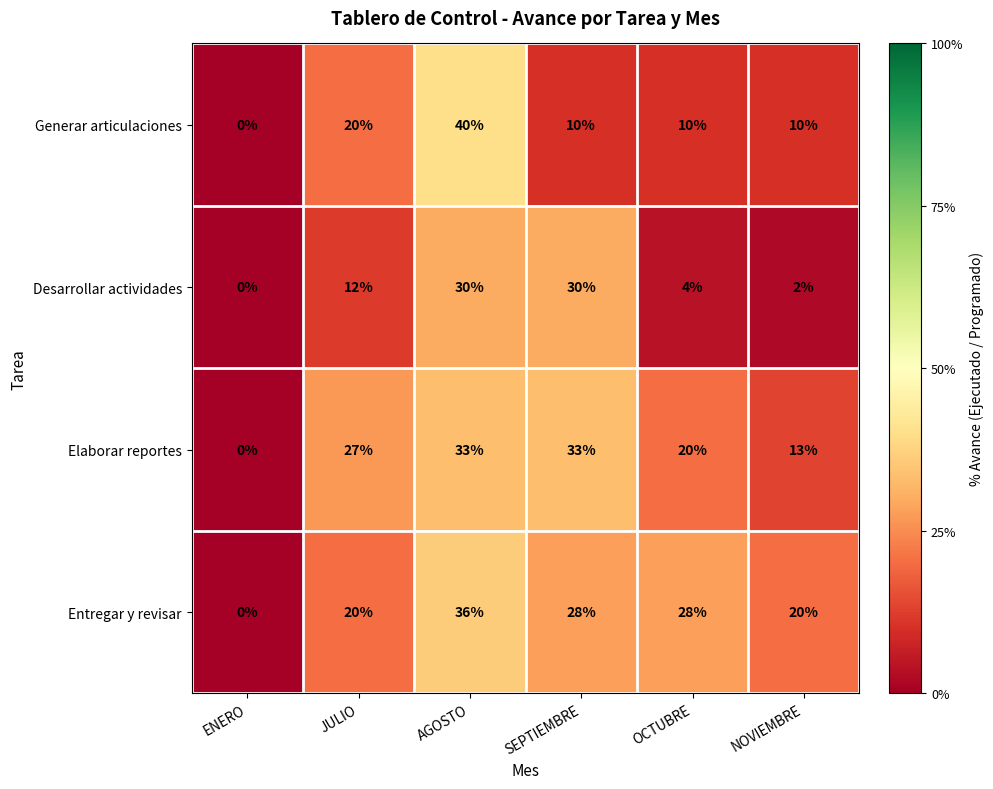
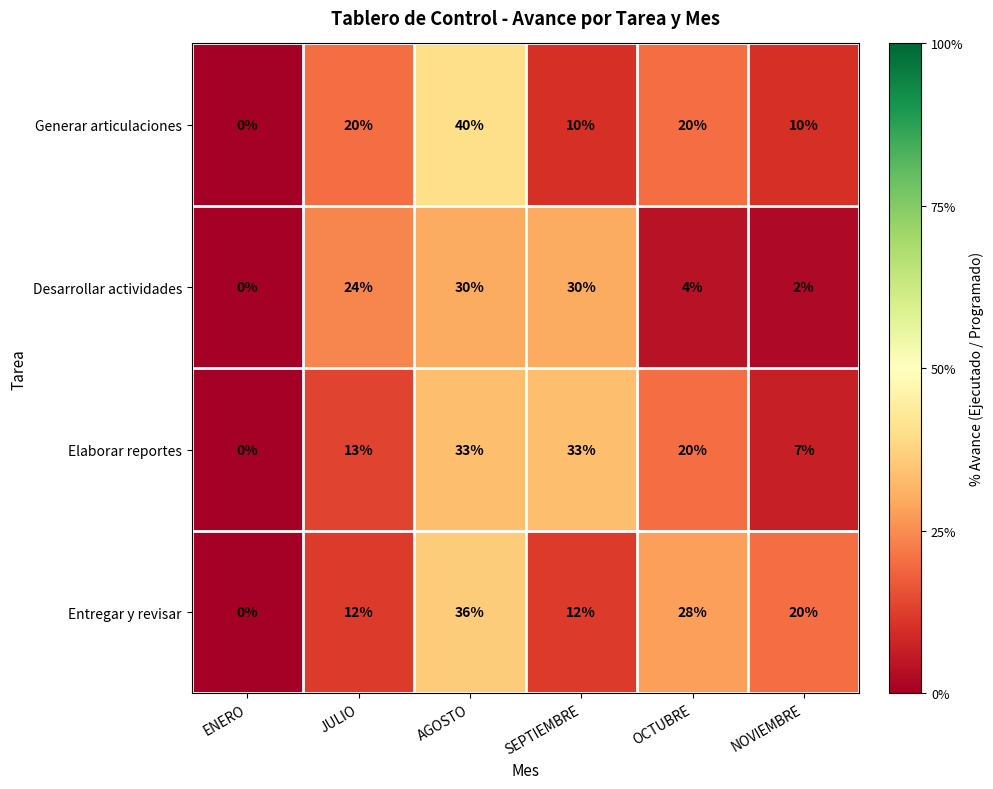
Generar articulaciones, OCTUBRE: 10% -> 20%
Desarrollar actividades, JULIO: 12% -> 24%
Elaborar reportes, JULIO: 27% -> 13%
Elaborar reportes, NOVIEMBRE: 13% -> 7%
Entregar y revisar, JULIO: 20% -> 12%
Entregar y revisar, SEPTIEMBRE: 28% -> 12%
